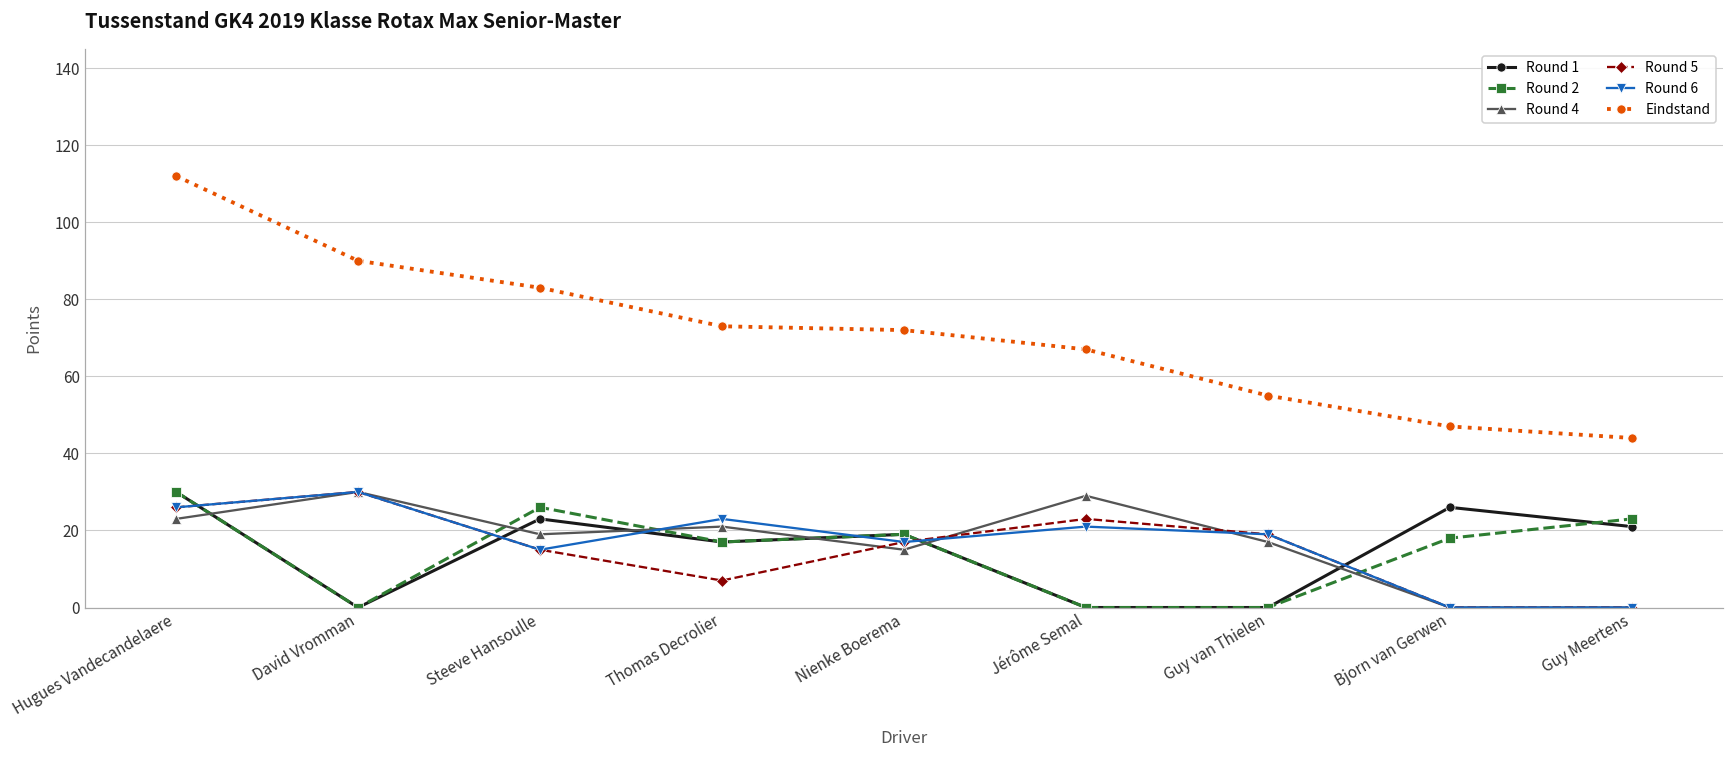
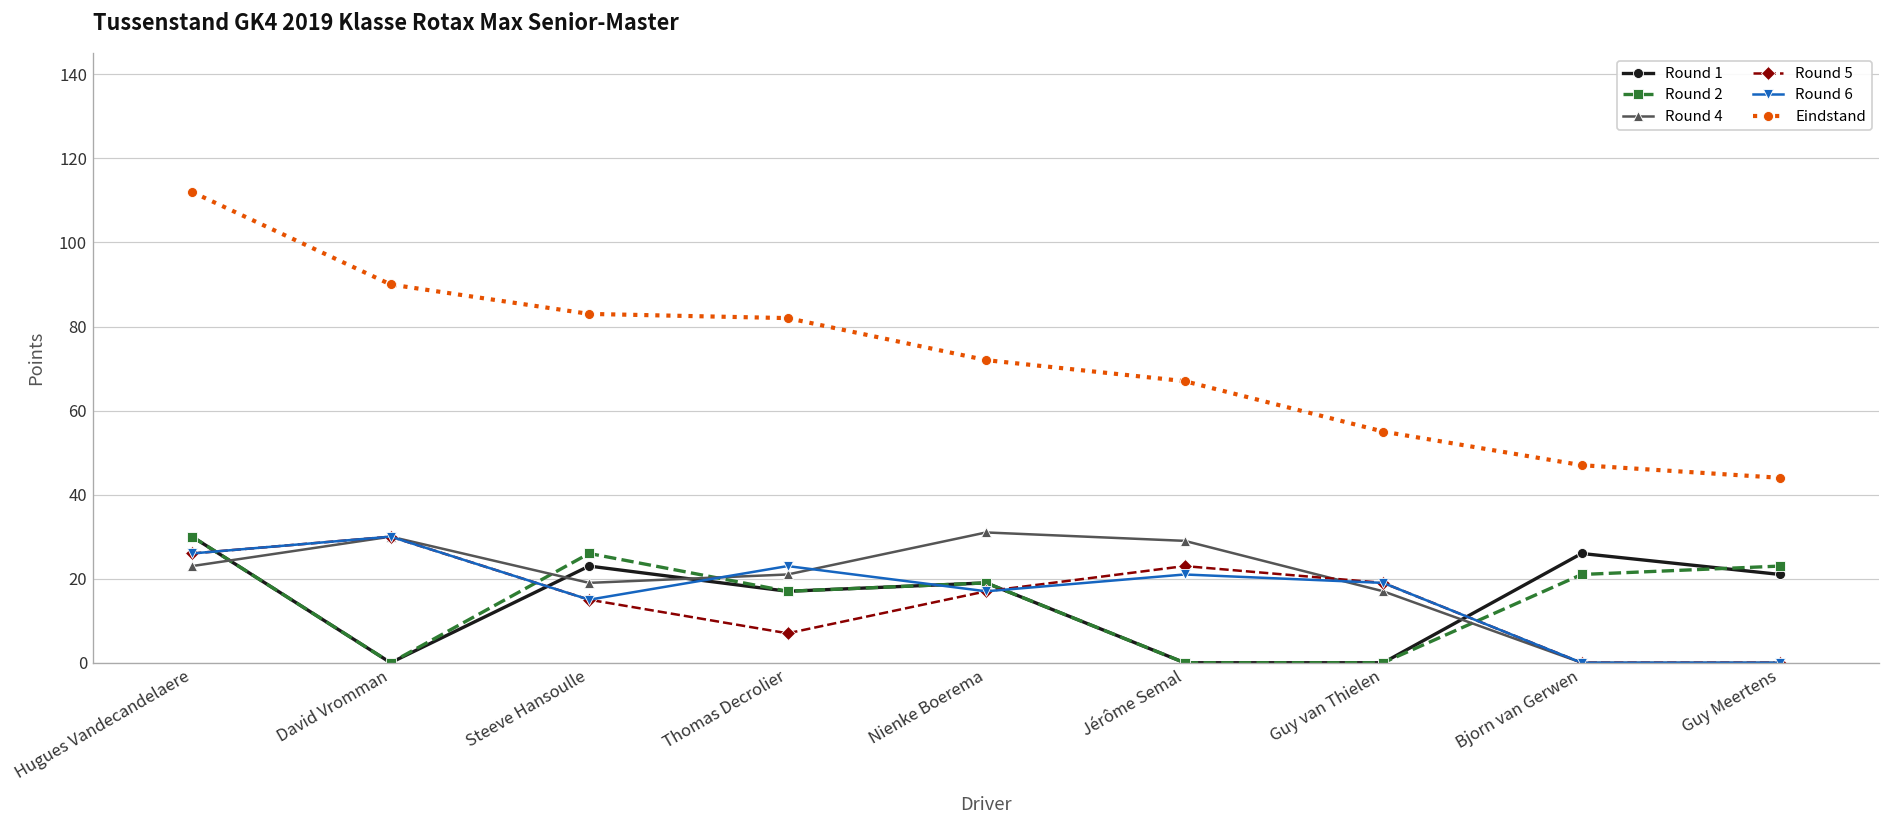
Eindstand, Thomas Decrolier: 73 -> 82
Round 4, Nienke Boerema: 15 -> 31
Round 2, Bjorn van Gerwen: 18 -> 21
